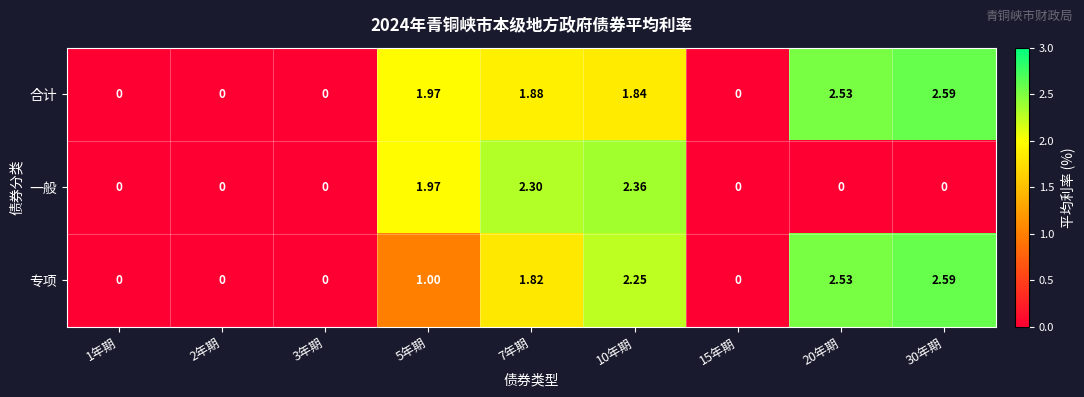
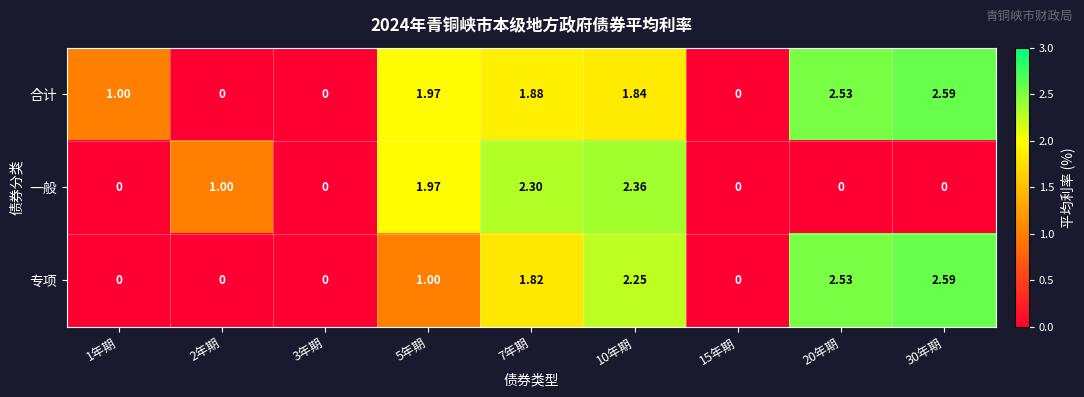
合计, 1年期: 0 -> 1.00
一般, 2年期: 0 -> 1.00
